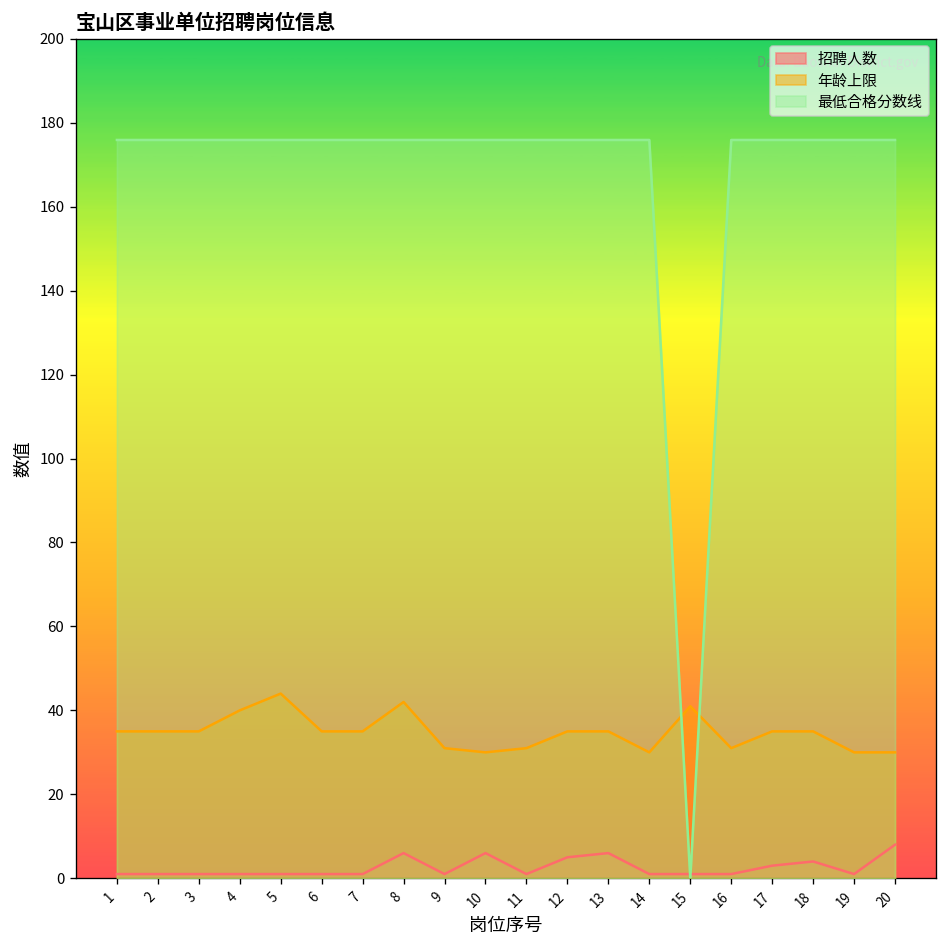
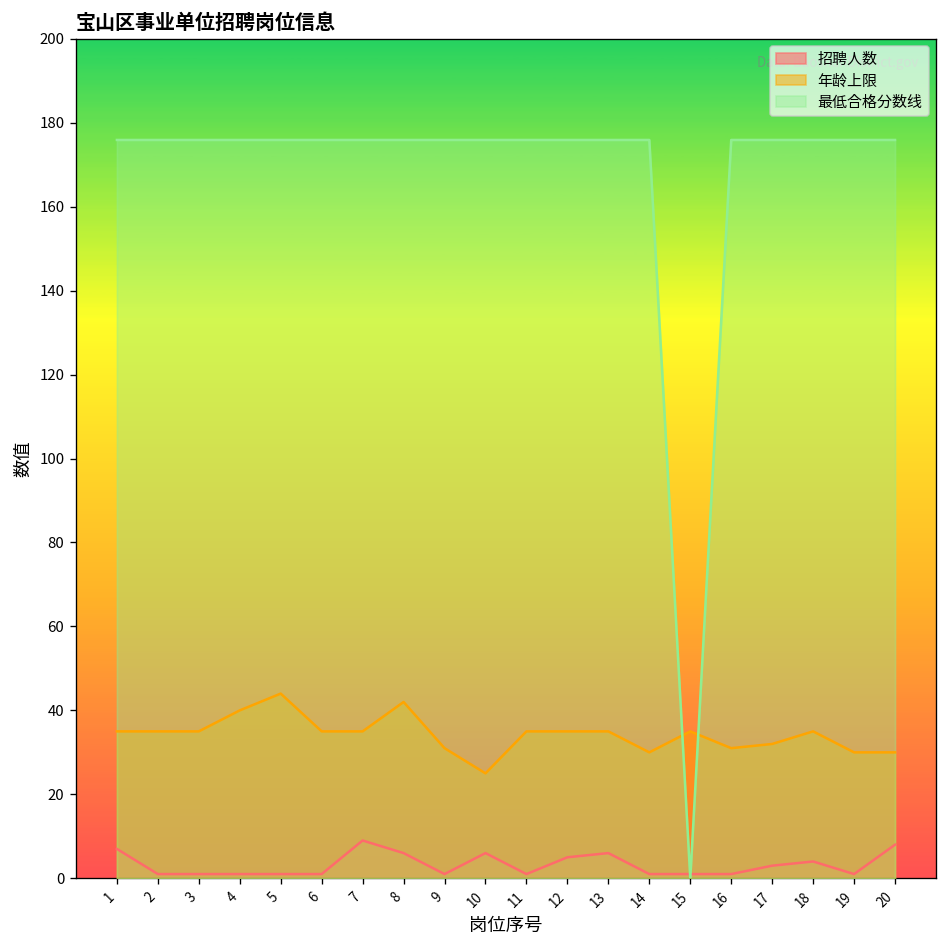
招聘人数, 1: 1 -> 7
招聘人数, 7: 1 -> 9
年龄上限, 10: 30 -> 25
年龄上限, 11: 31 -> 35
年龄上限, 15: 41 -> 35
年龄上限, 17: 35 -> 32
